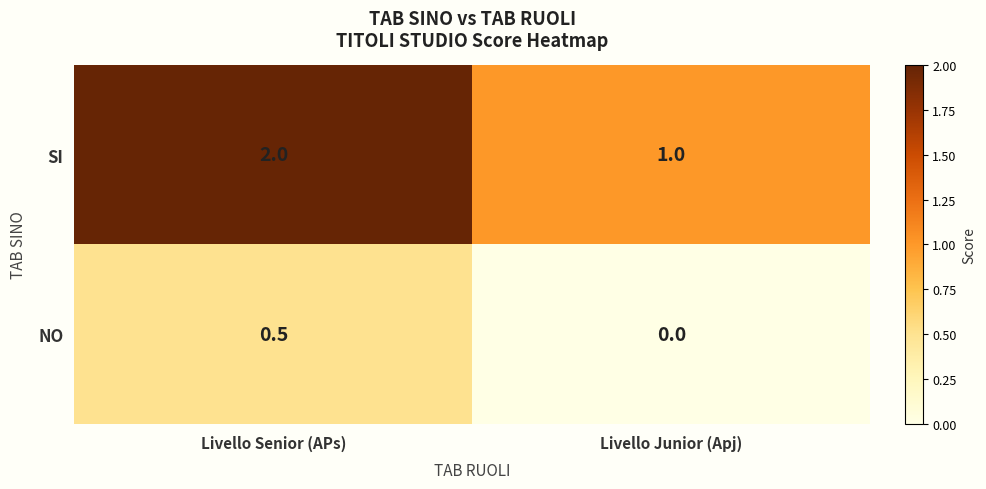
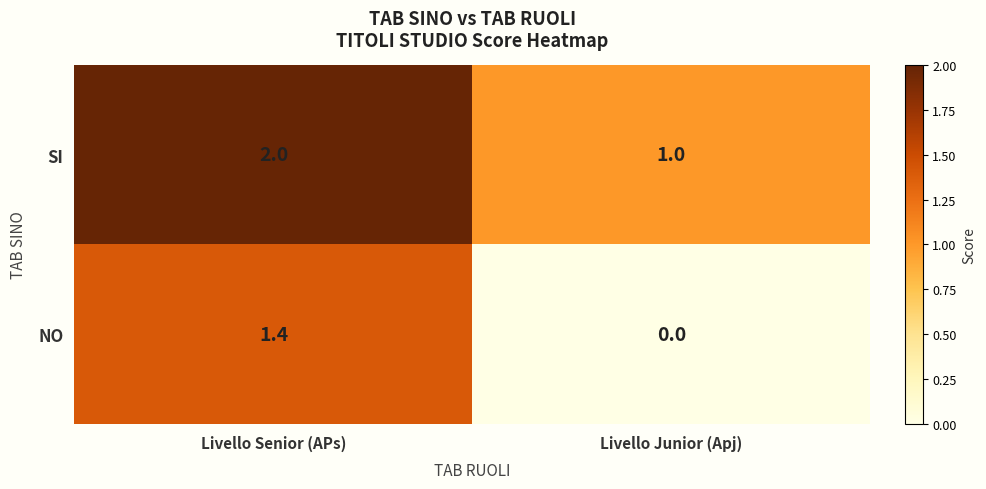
NO, Livello Senior (APs): 0.5 -> 1.4
